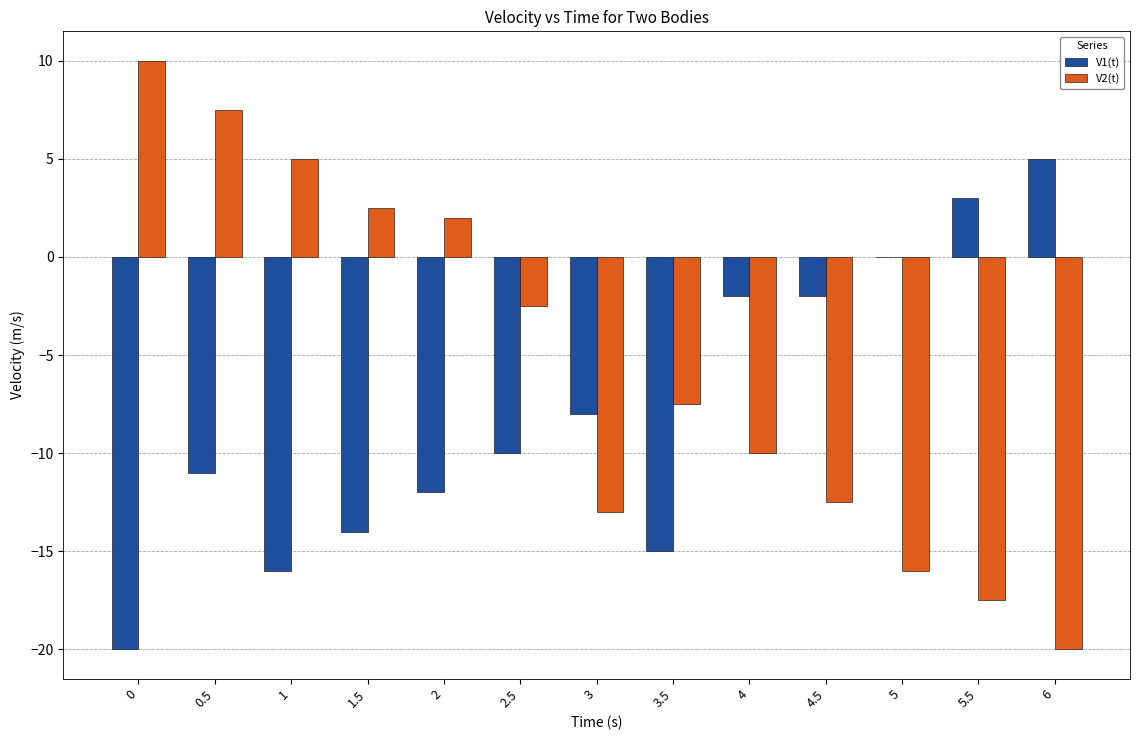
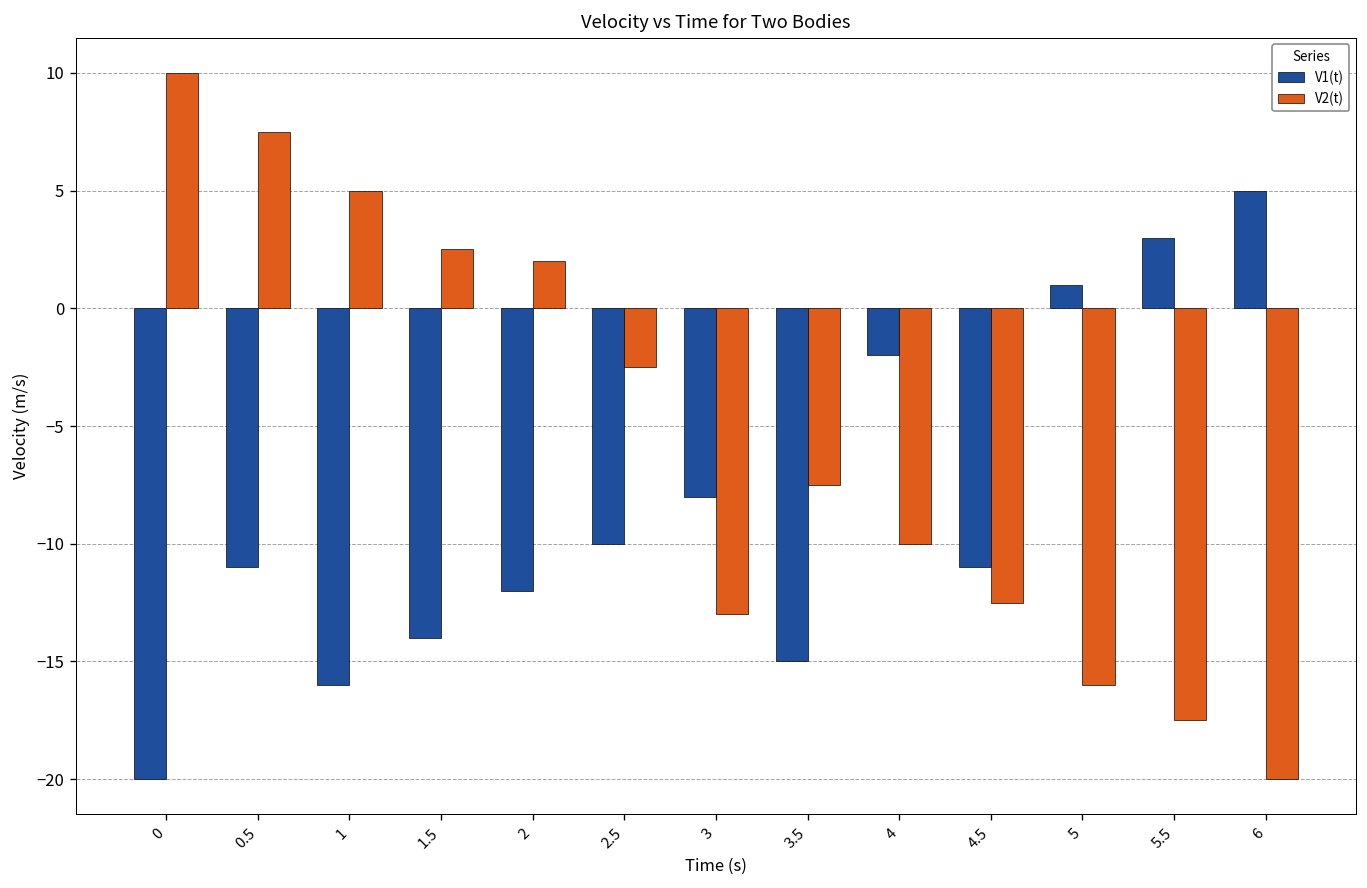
V1(t), 4.5: -2 -> -11
V1(t), 5: 0 -> 1
